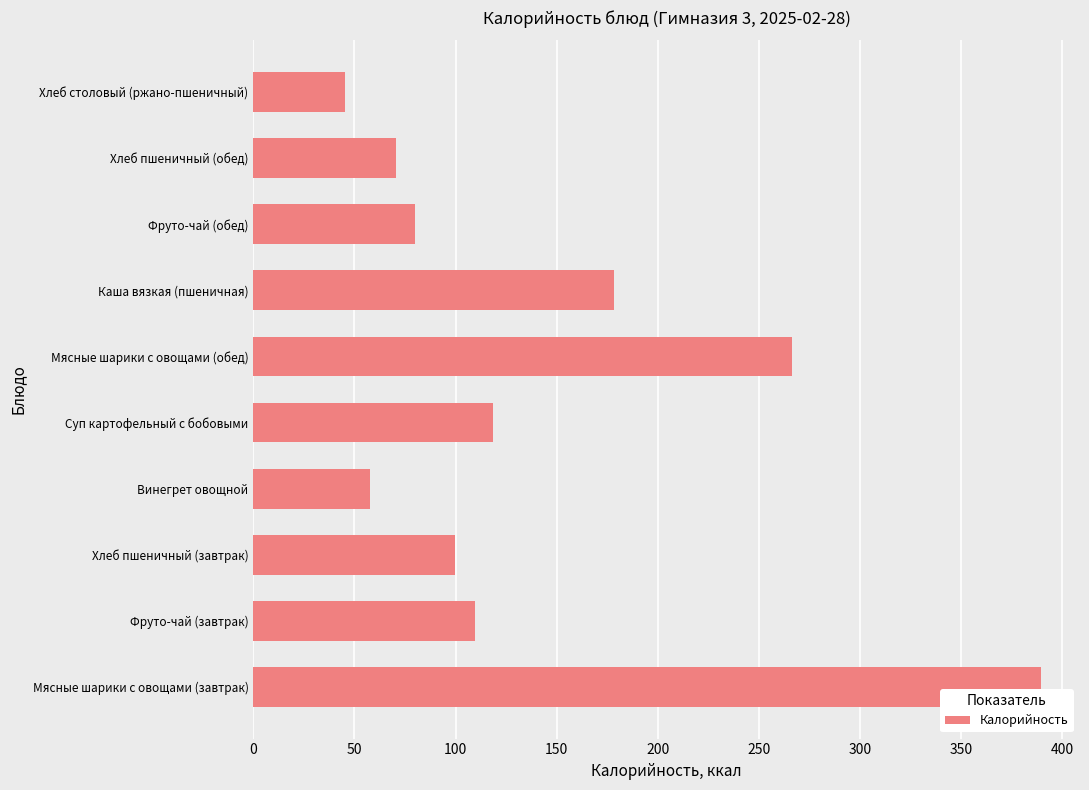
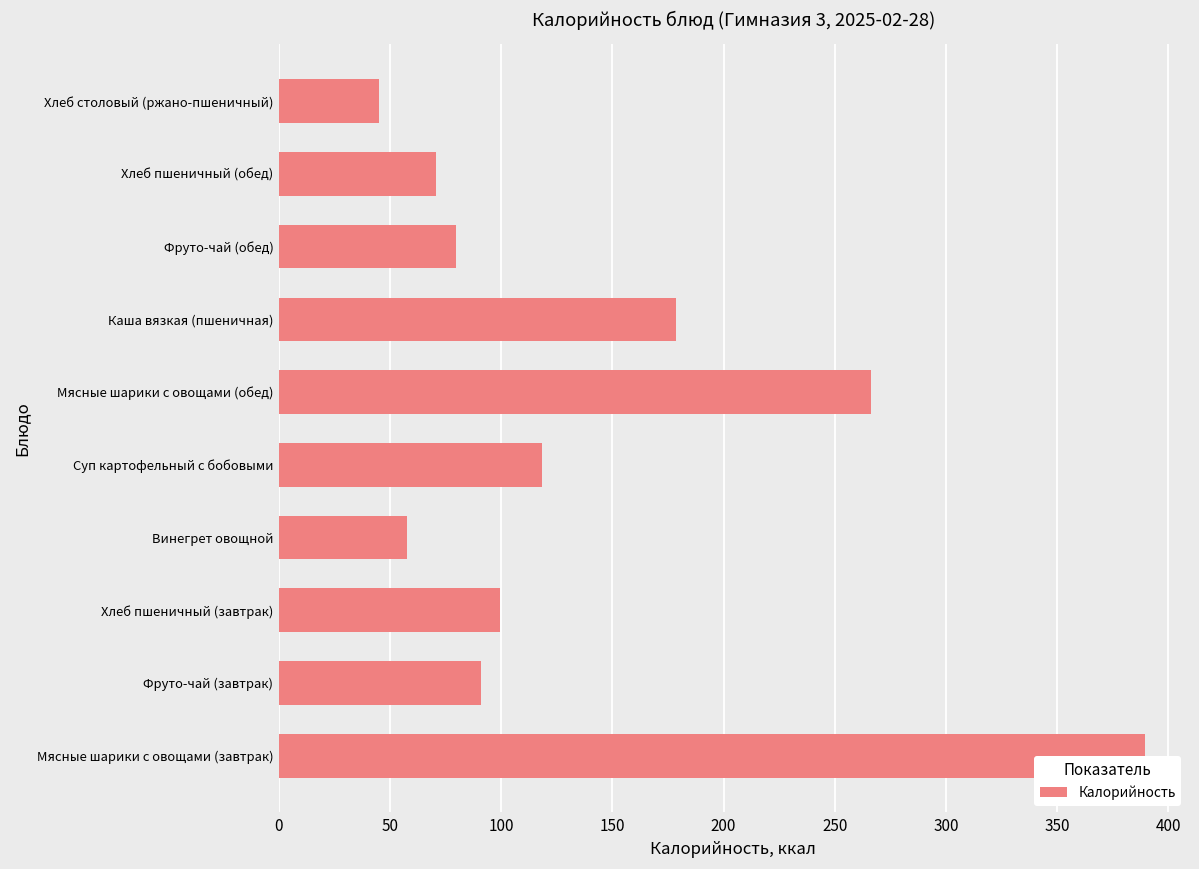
Фруто-чай (завтрак): 110 -> 91
